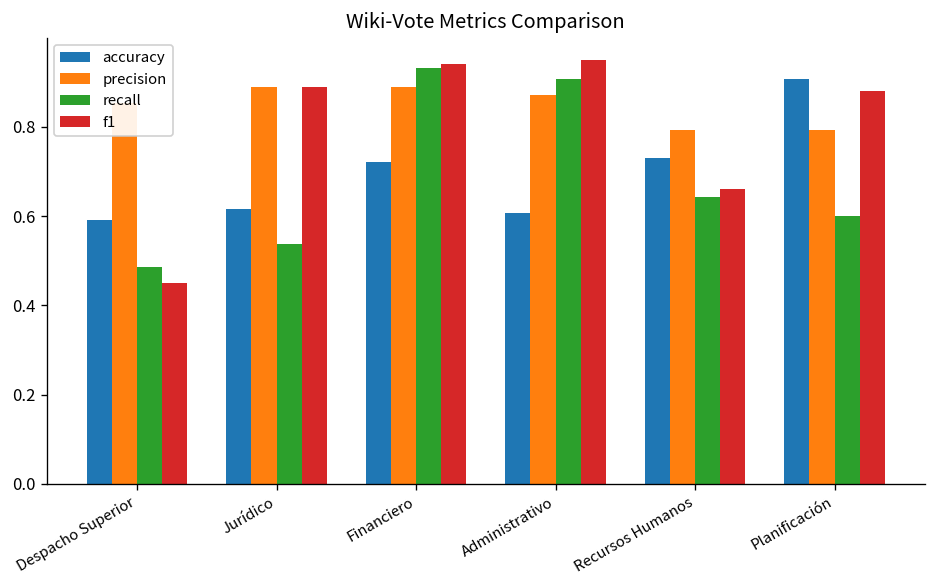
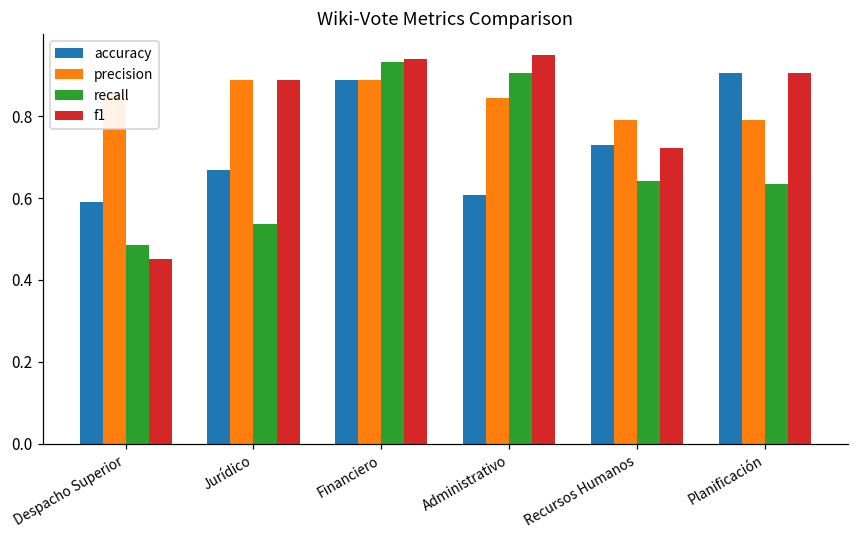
accuracy, Jurídico: 0.62 -> 0.67
accuracy, Financiero: 0.72 -> 0.89
precision, Administrativo: 0.87 -> 0.84
f1, Recursos Humanos: 0.66 -> 0.72
recall, Planificación: 0.60 -> 0.63
f1, Planificación: 0.88 -> 0.91
